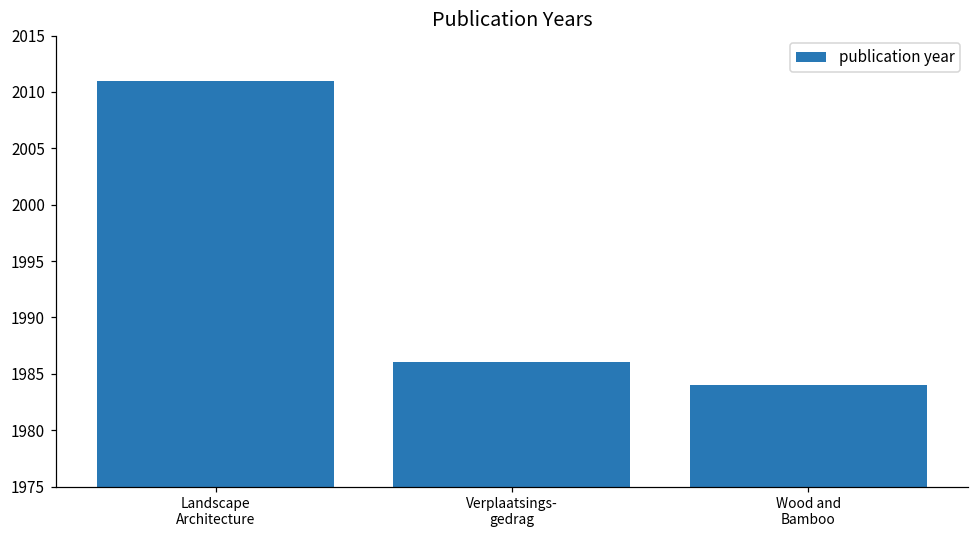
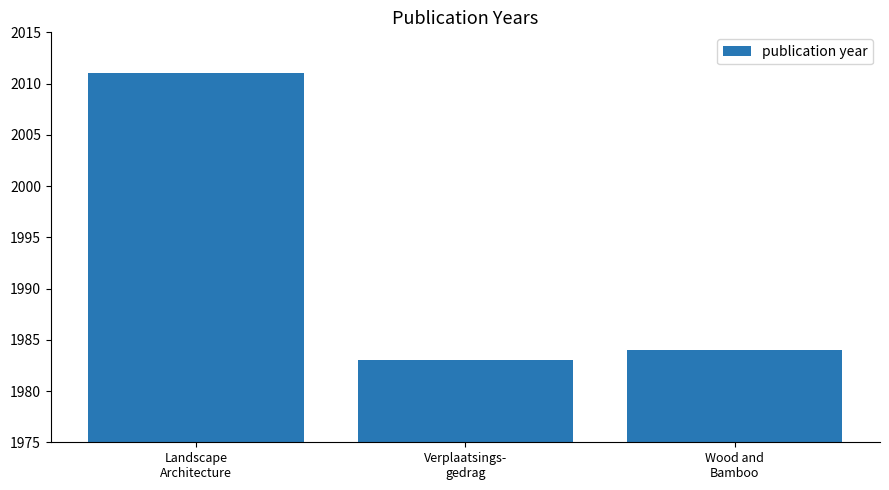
Verplaatsings- gedrag: 1986 -> 1983
